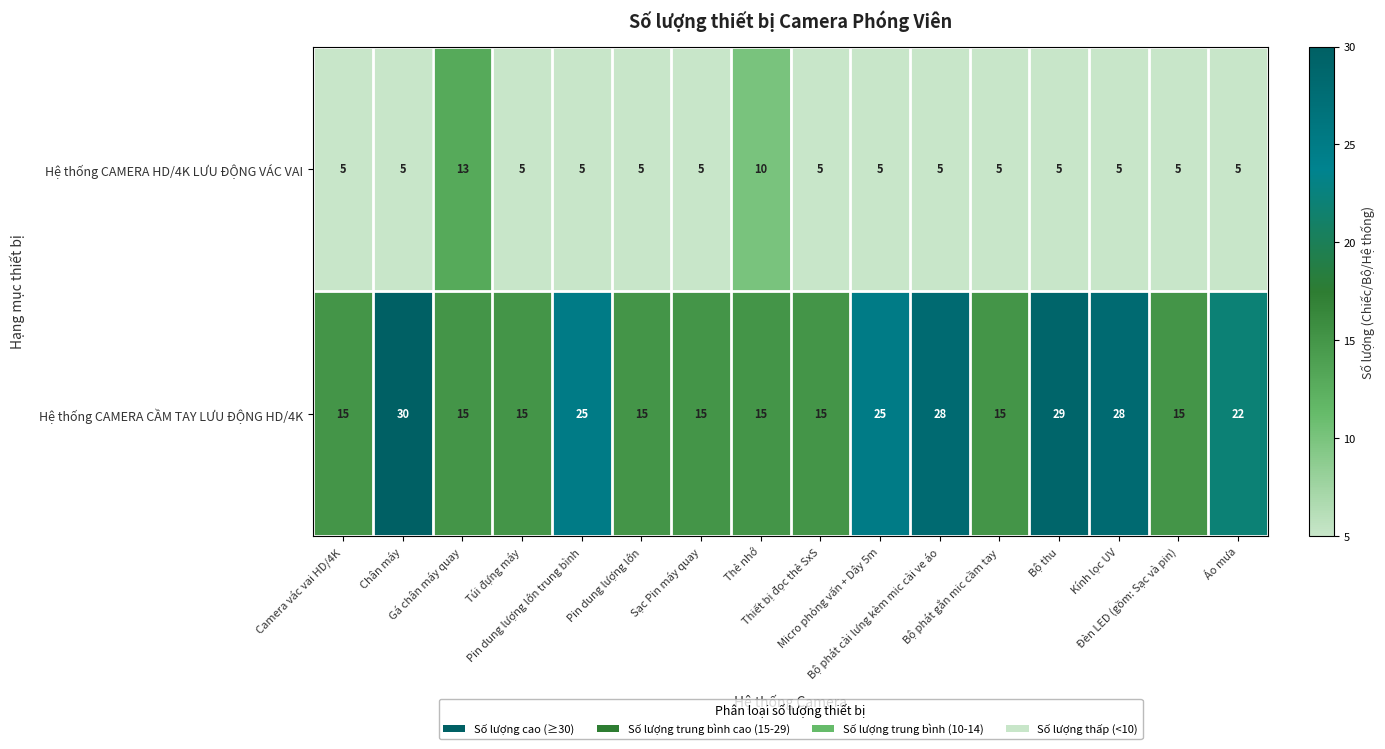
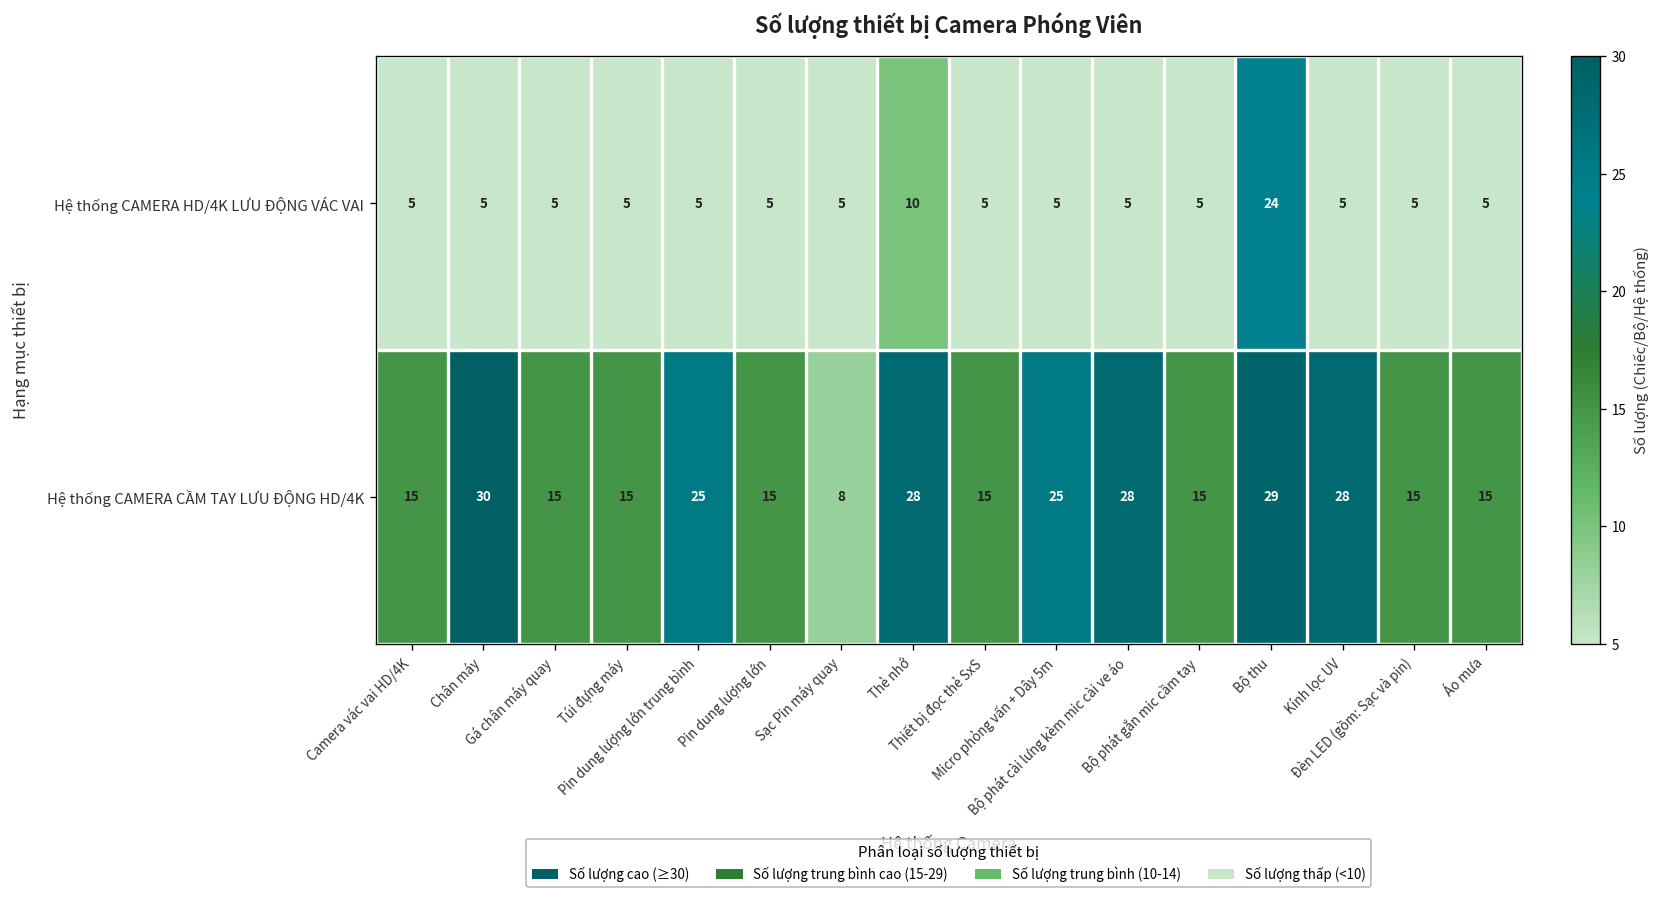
Hệ thống CAMERA HD/4K LƯU ĐỘNG VÁC VAI, Gá chân máy quay: 13 -> 5
Hệ thống CAMERA HD/4K LƯU ĐỘNG VÁC VAI, Bộ thu: 5 -> 24
Hệ thống CAMERA CẦM TAY LƯU ĐỘNG HD/4K, Sạc Pin máy quay: 15 -> 8
Hệ thống CAMERA CẦM TAY LƯU ĐỘNG HD/4K, Thẻ nhớ: 15 -> 28
Hệ thống CAMERA CẦM TAY LƯU ĐỘNG HD/4K, Áo mưa: 22 -> 15
